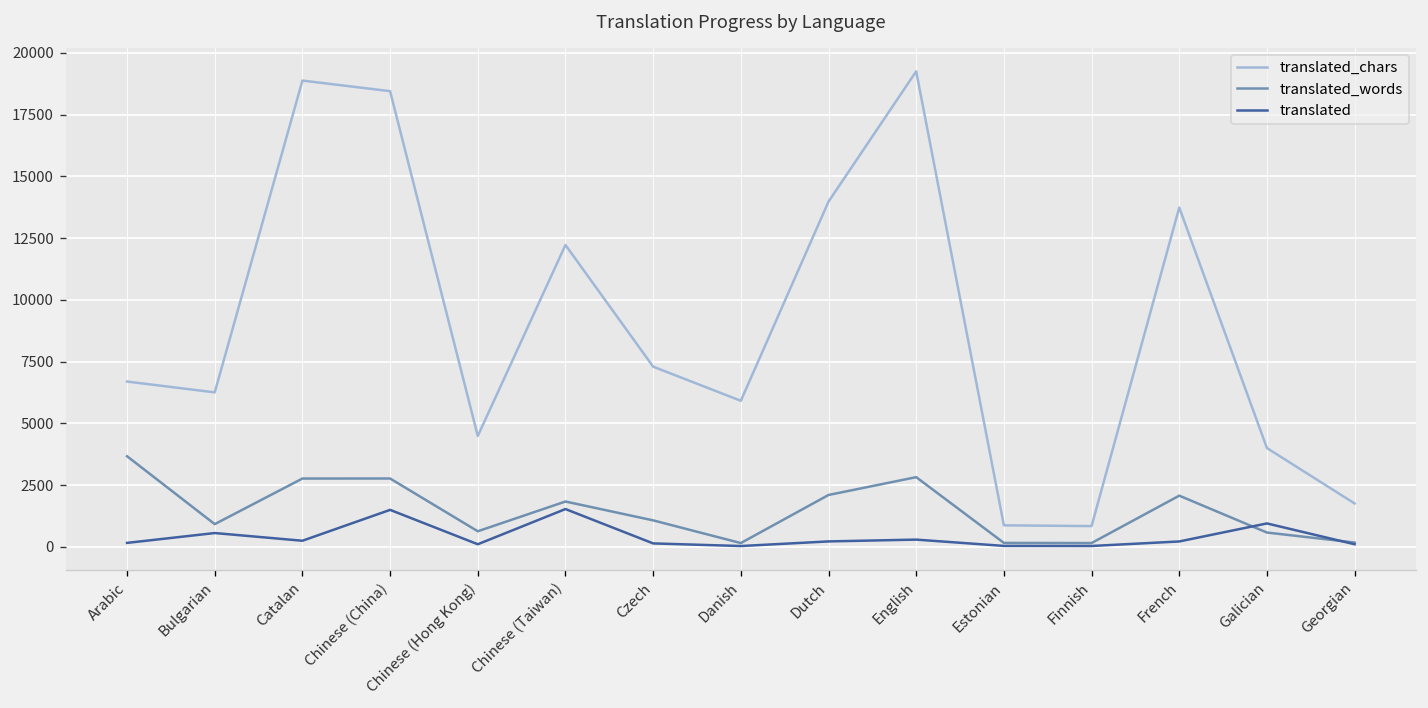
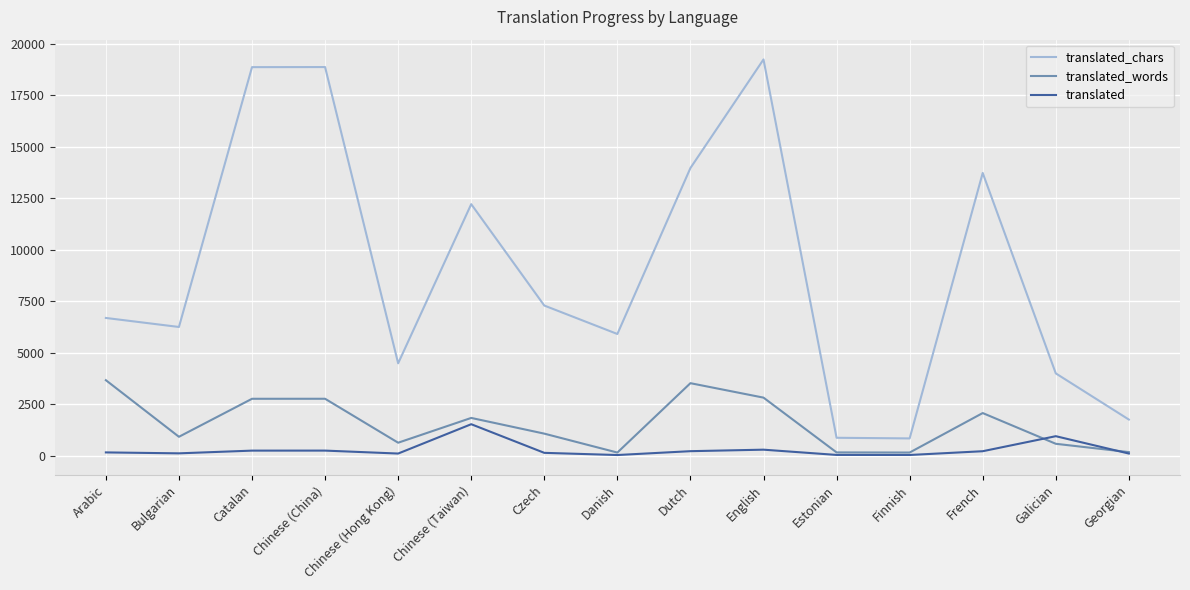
translated, Bulgarian: 600 -> 100
translated_chars, Chinese (China): 18400 -> 18900
translated, Chinese (China): 1500 -> 300
translated_words, Dutch: 2100 -> 3500
